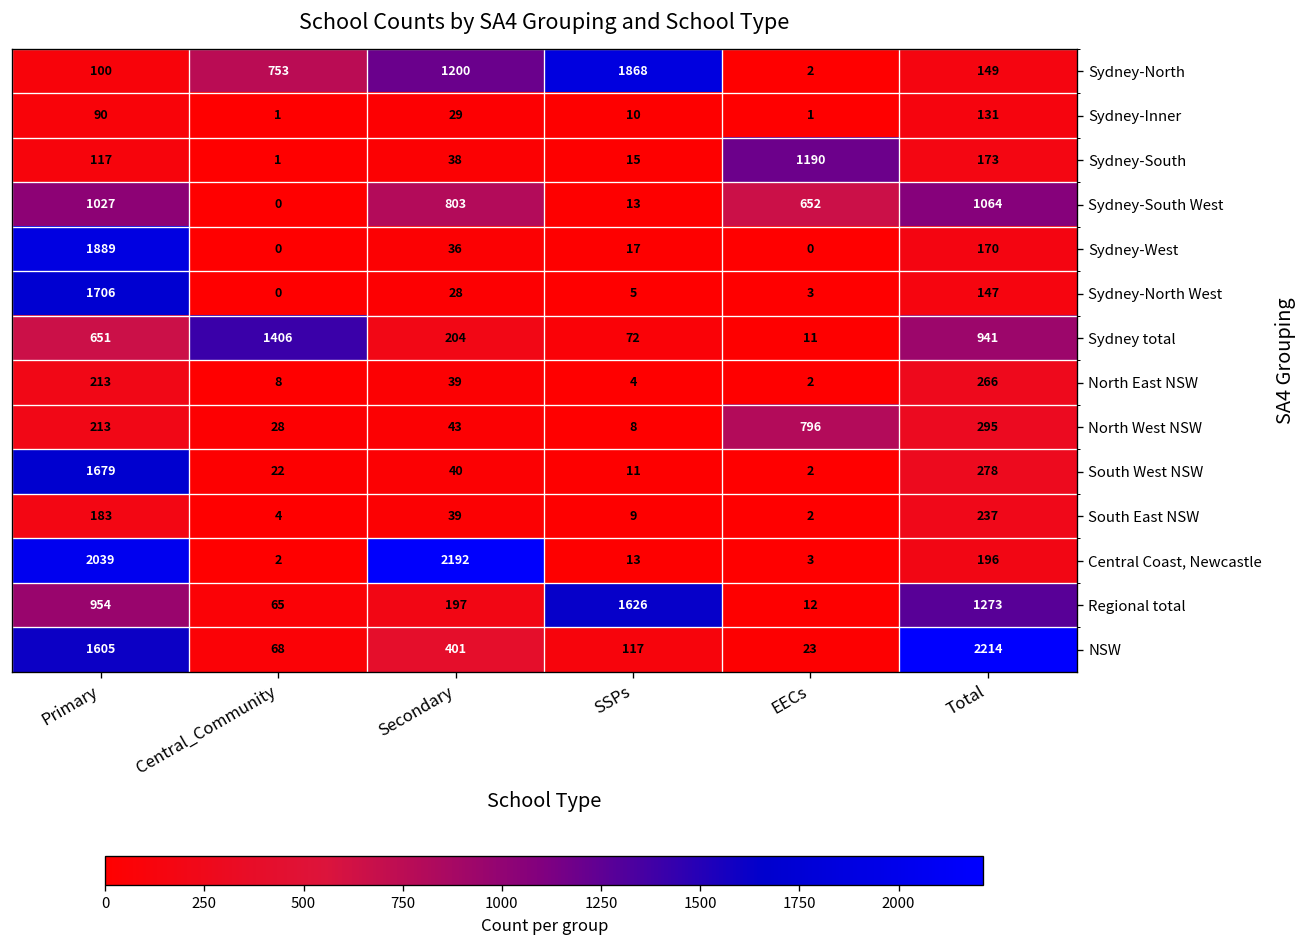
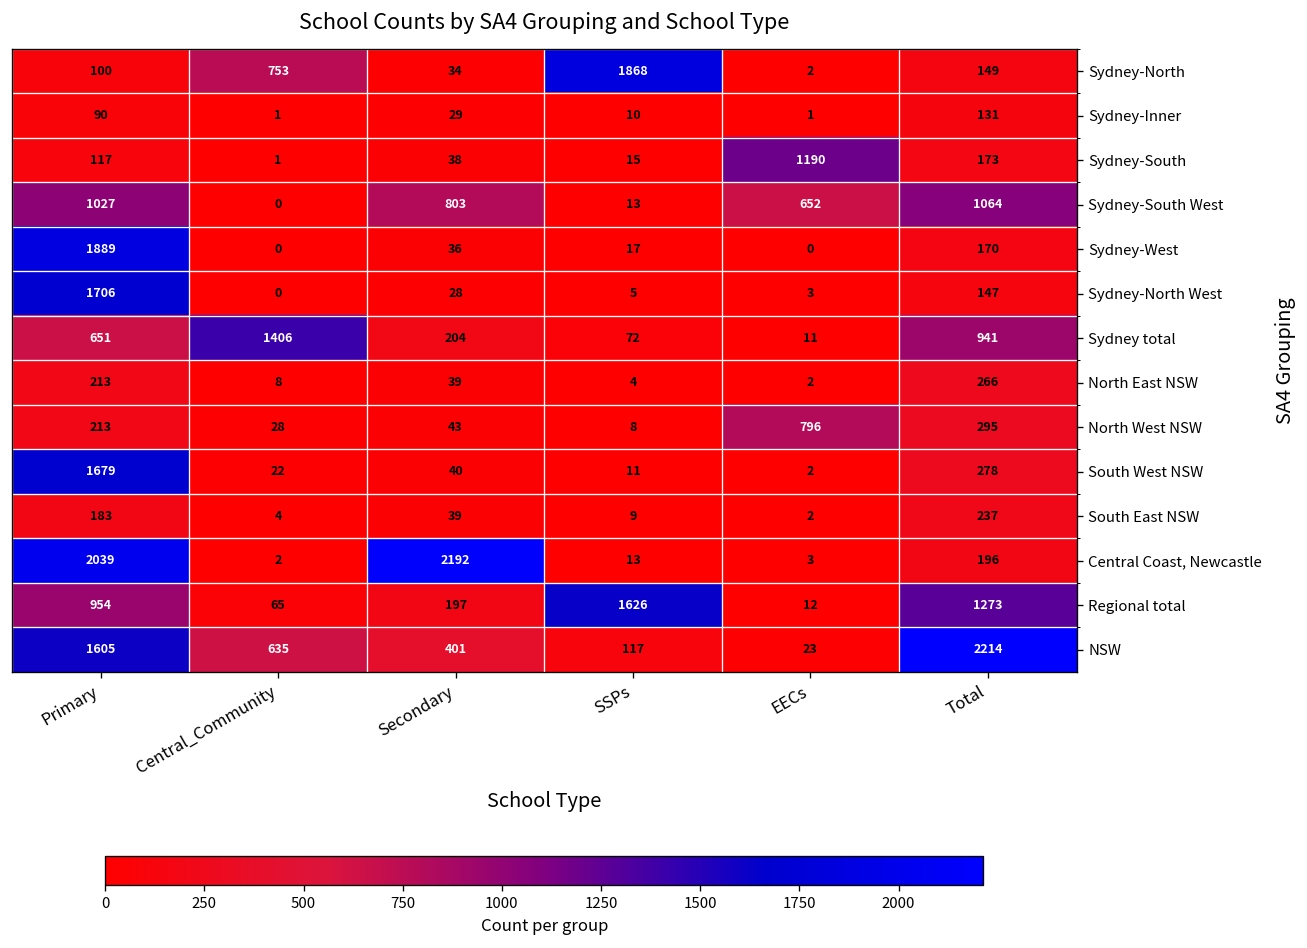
Sydney-North, Secondary: 1200 -> 34
NSW, Central_Community: 68 -> 635
